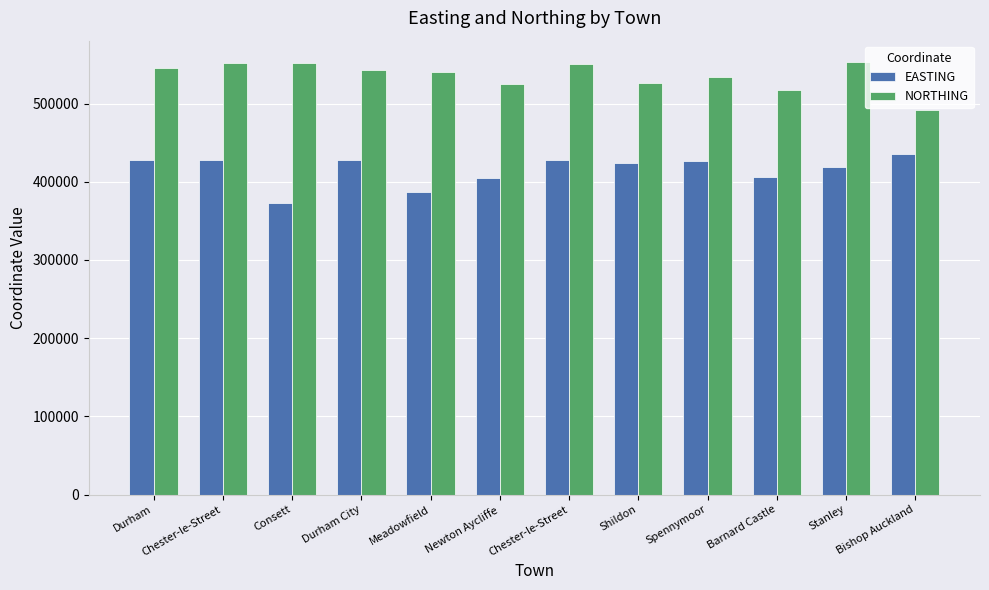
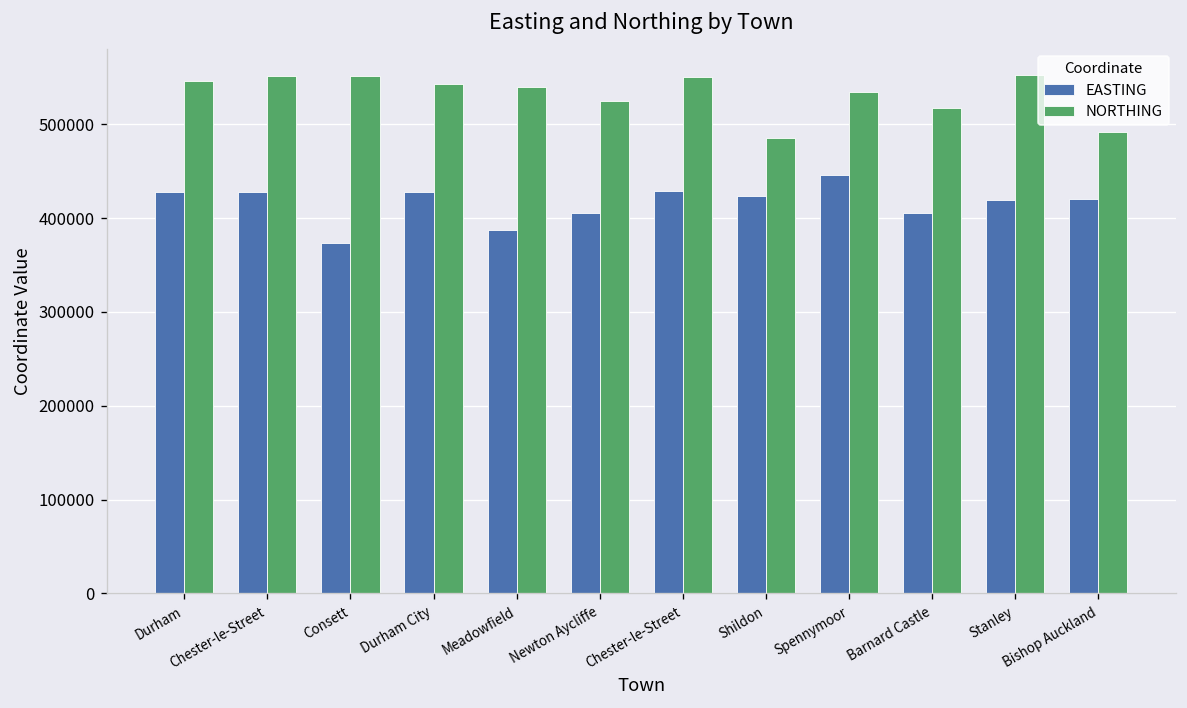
NORTHING, Shildon: 530000 -> 490000
EASTING, Spennymoor: 430000 -> 450000
EASTING, Bishop Auckland: 440000 -> 420000
